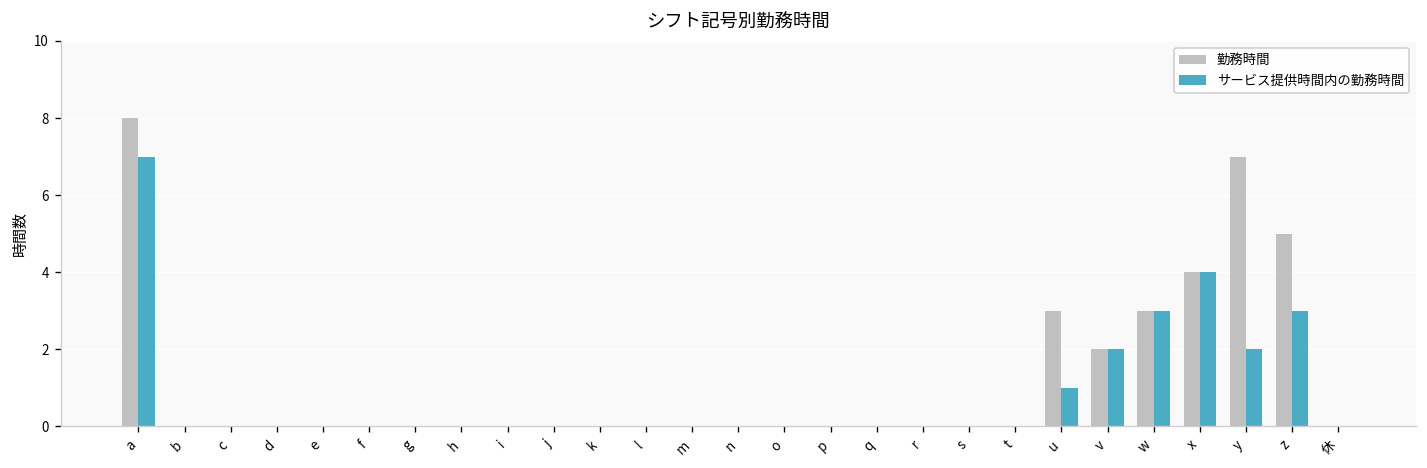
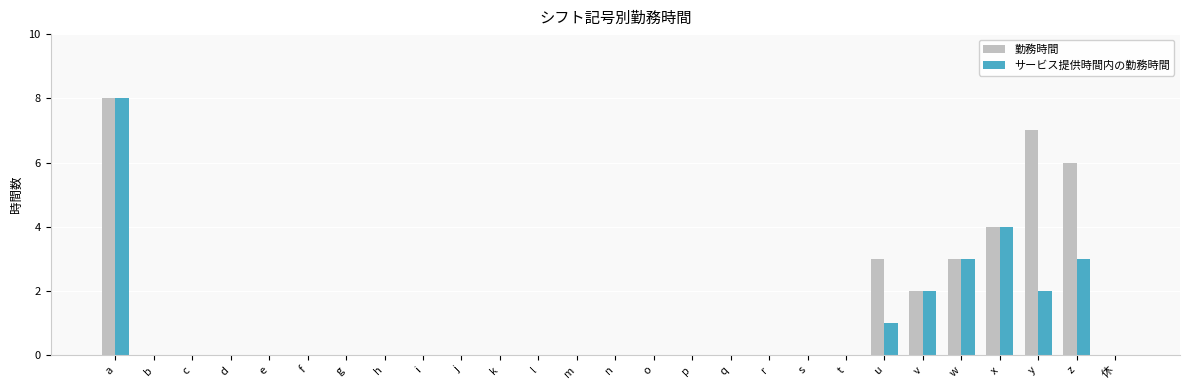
サービス提供時間内の勤務時間, a: 7 -> 8
勤務時間, z: 5 -> 6
